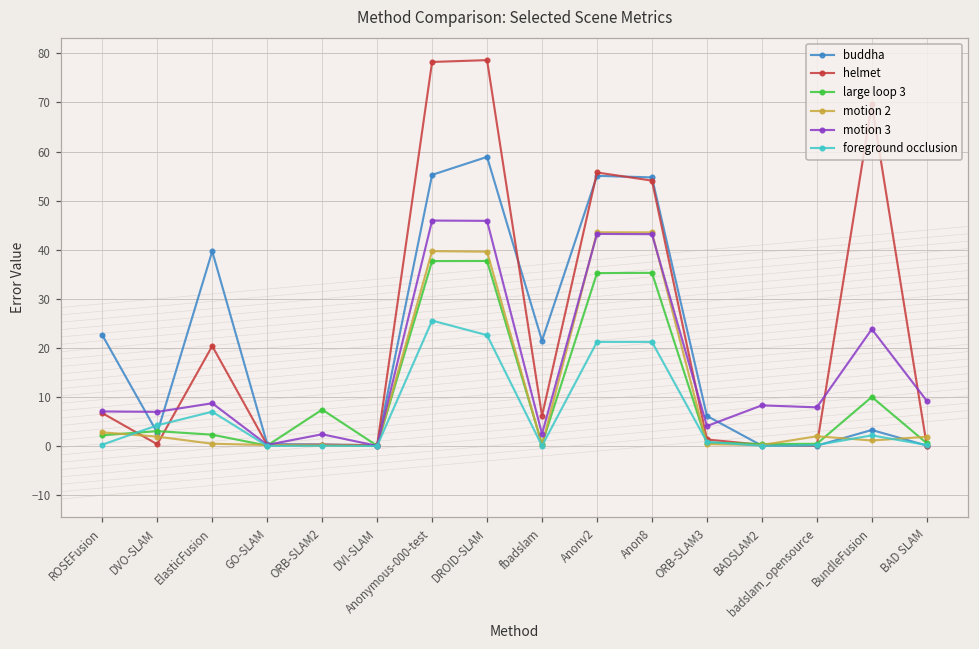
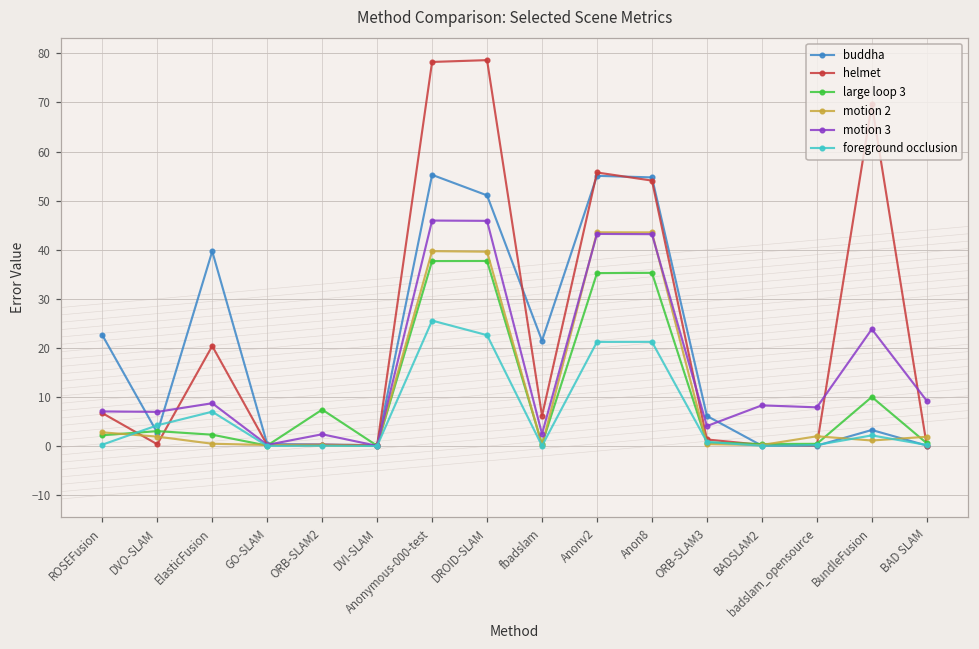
buddha, DROID-SLAM: 59 -> 51
